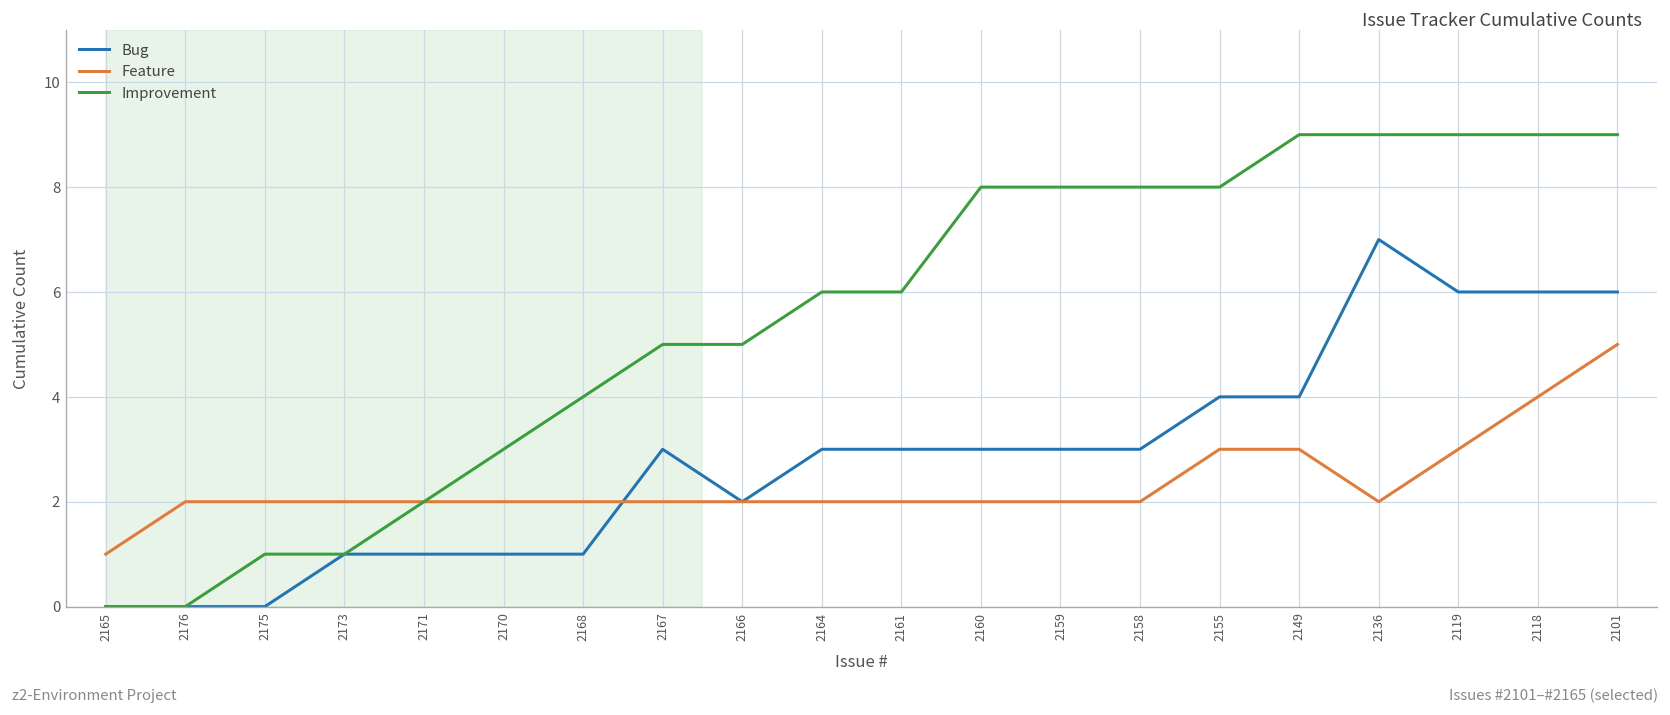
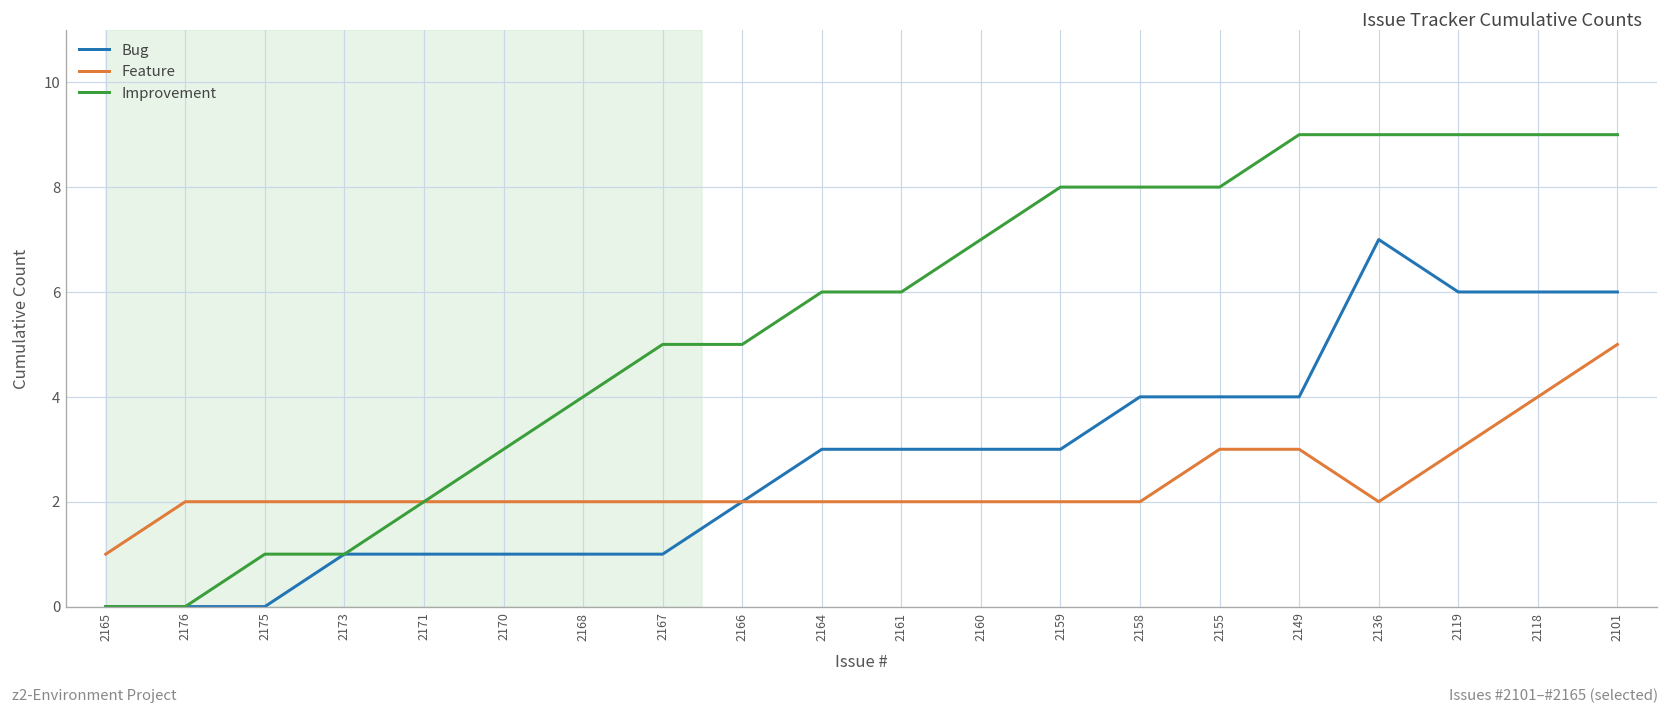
Bug, 2167: 3 -> 1
Improvement, 2160: 8 -> 7
Bug, 2158: 3 -> 4
